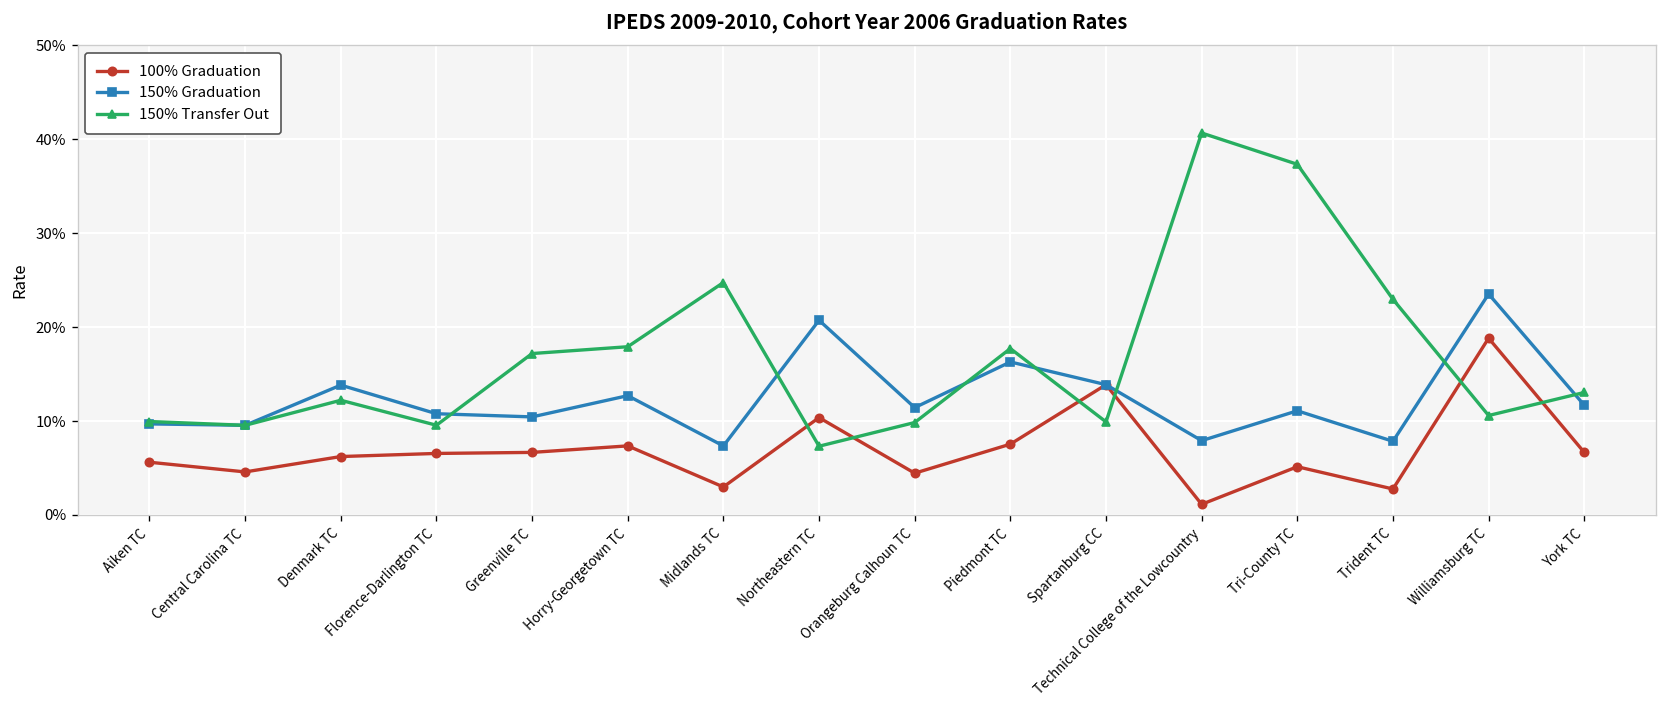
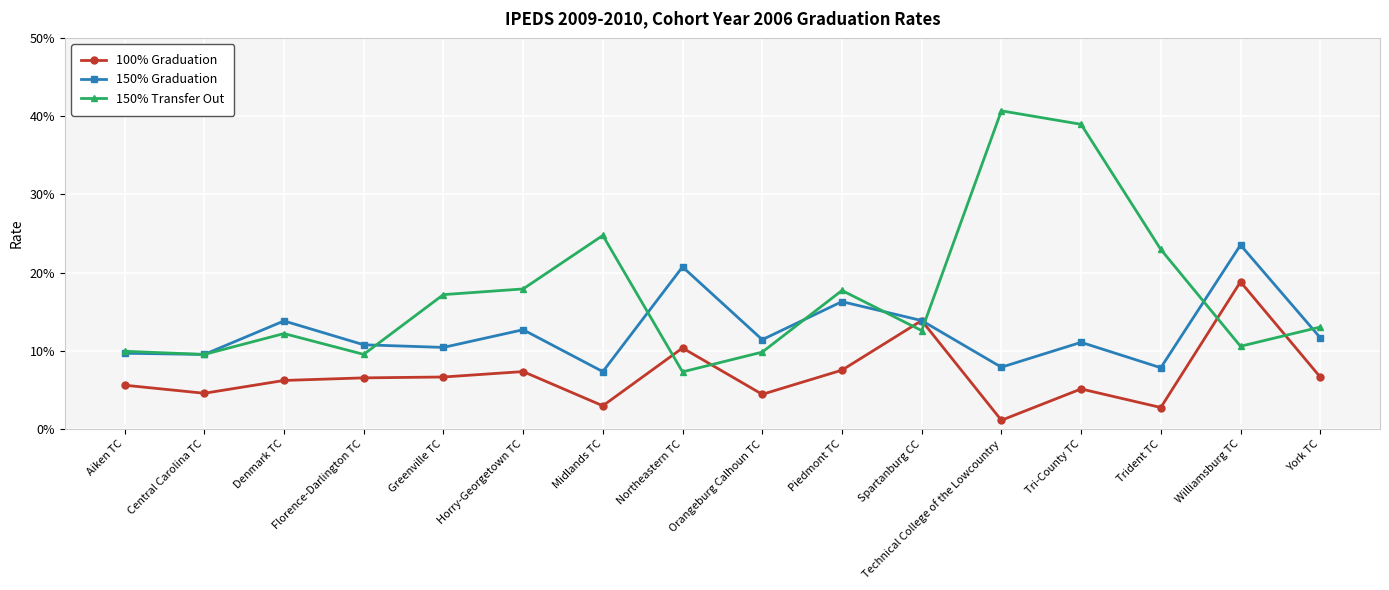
150% Transfer Out, Spartanburg CC: 10% -> 13%
150% Transfer Out, Tri-County TC: 37% -> 39%
